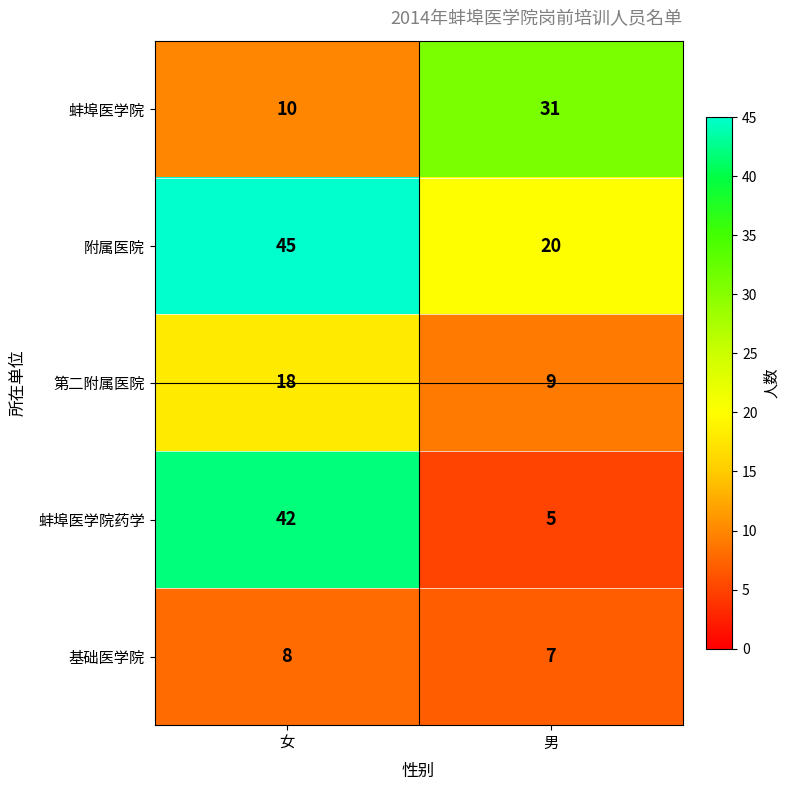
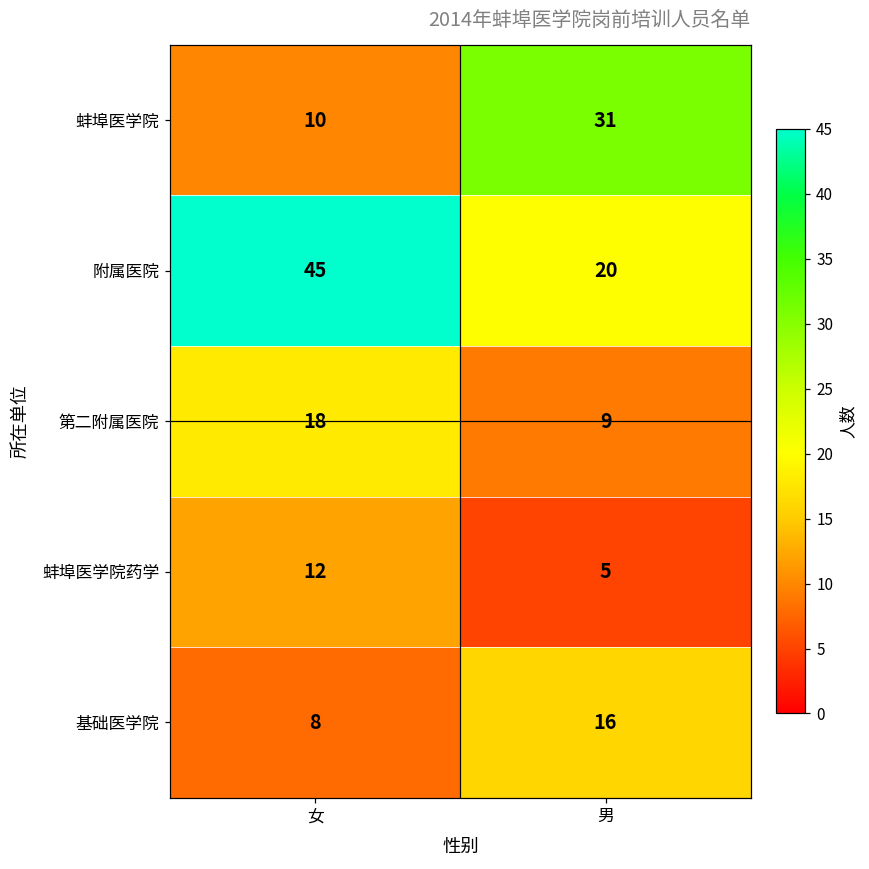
蚌埠医学院药学, 女: 42 -> 12
基础医学院, 男: 7 -> 16
